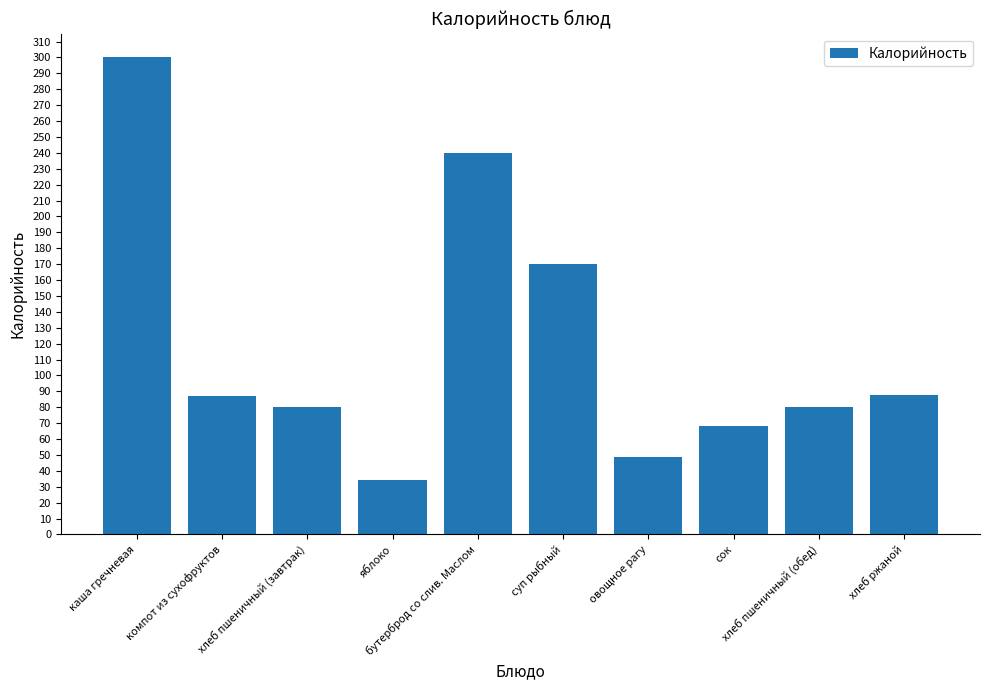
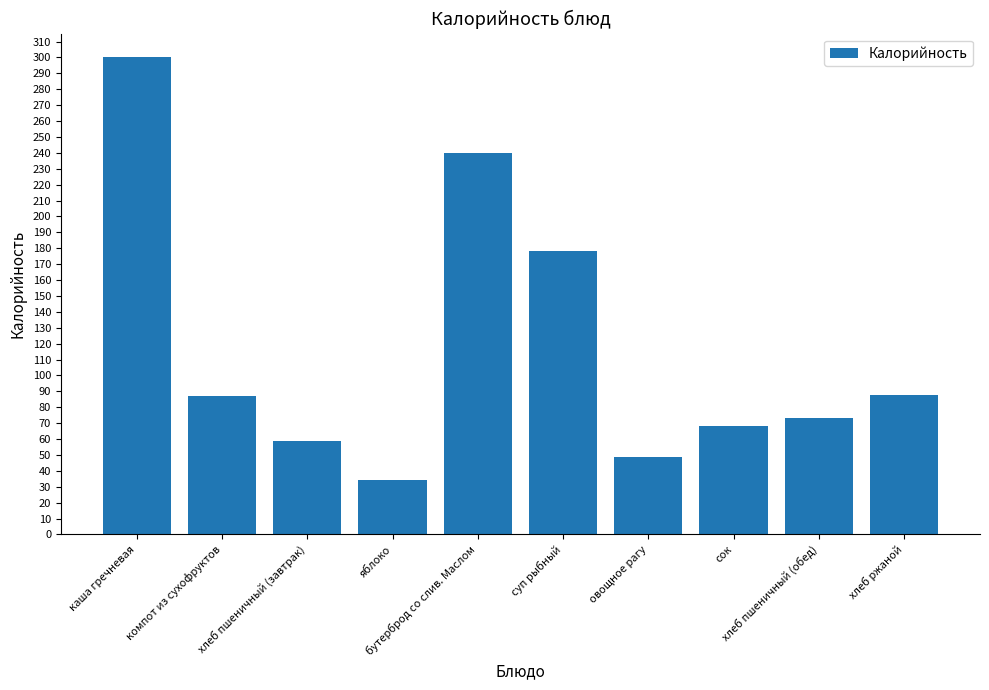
хлеб пшеничный (завтрак): 80 -> 59
суп рыбный: 170 -> 178
хлеб пшеничный (обед): 80 -> 73
